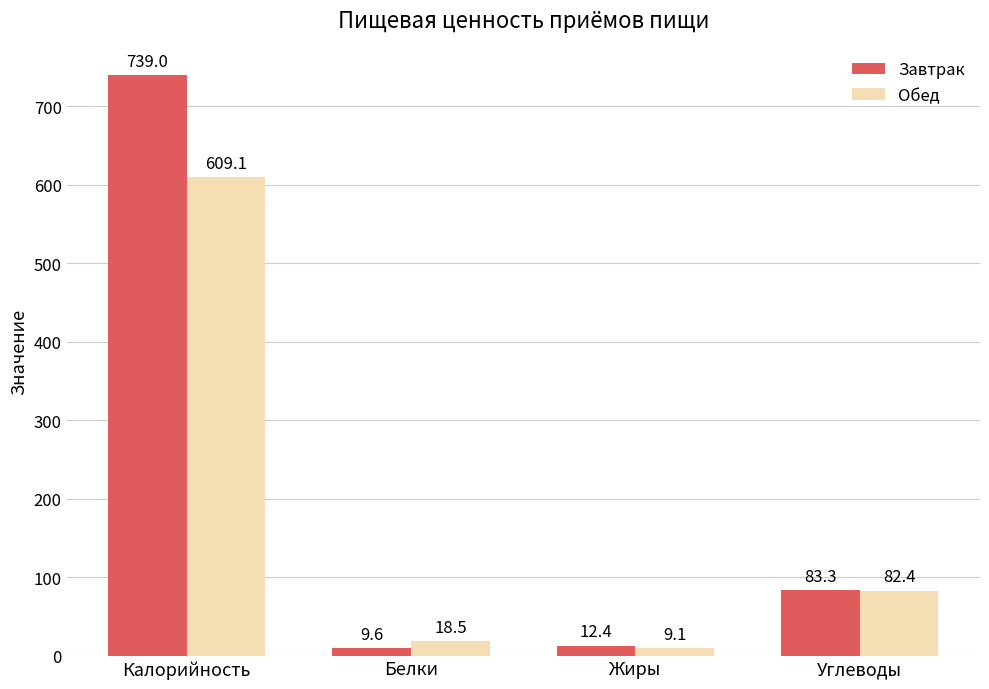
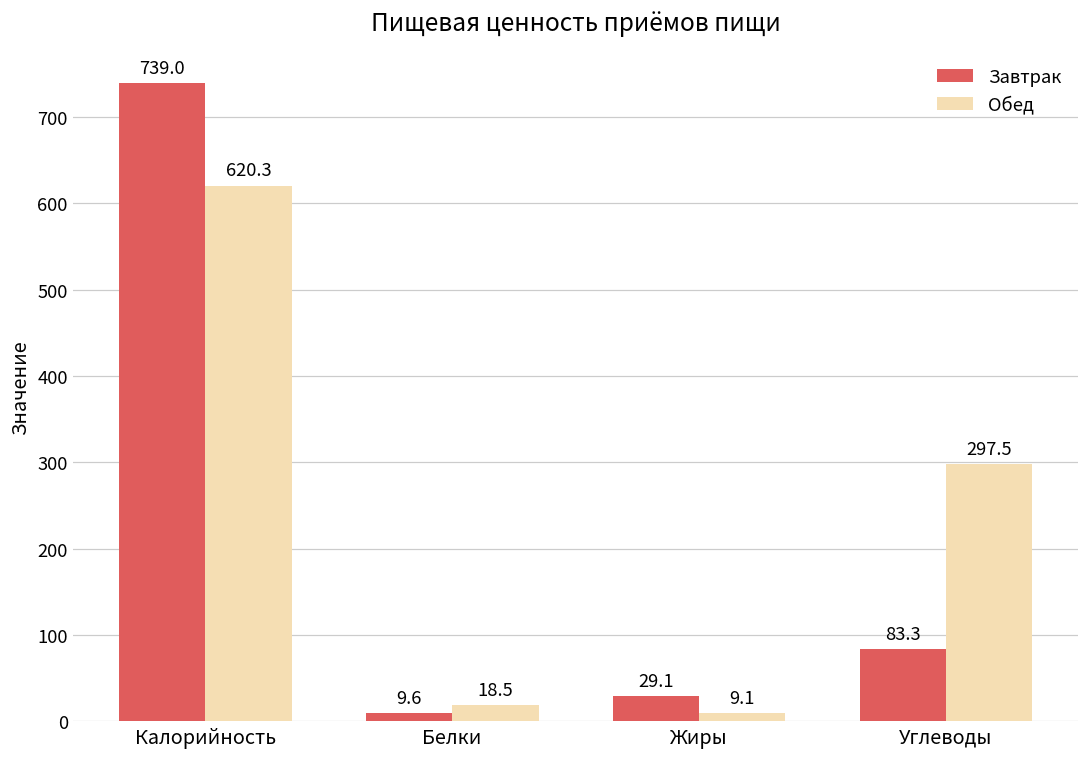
Обед, Калорийность: 609.1 -> 620.3
Завтрак, Жиры: 12.4 -> 29.1
Обед, Углеводы: 82.4 -> 297.5
